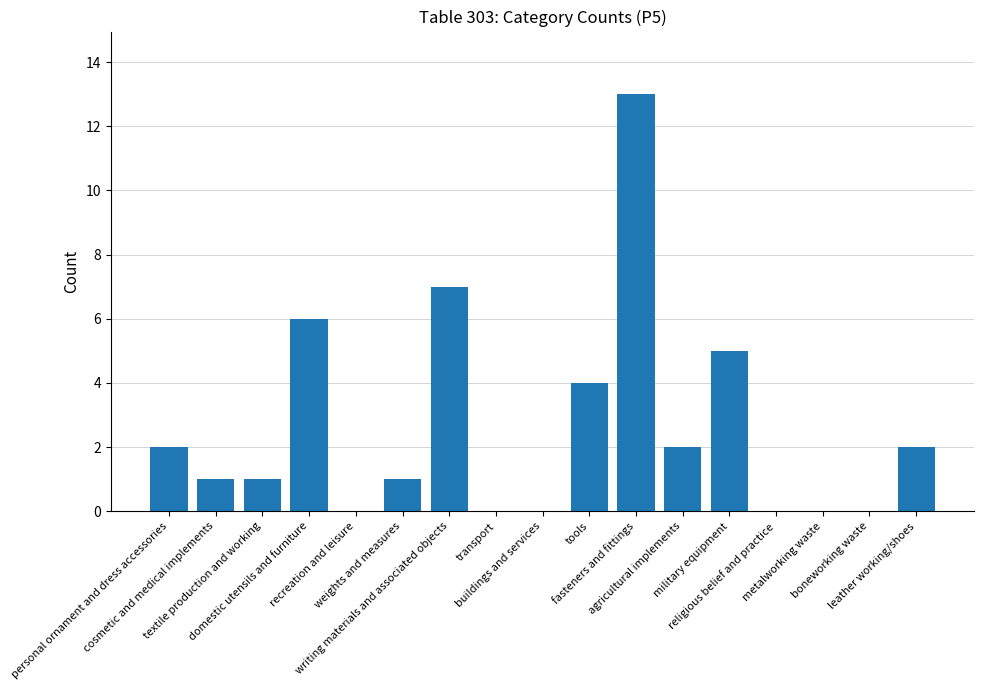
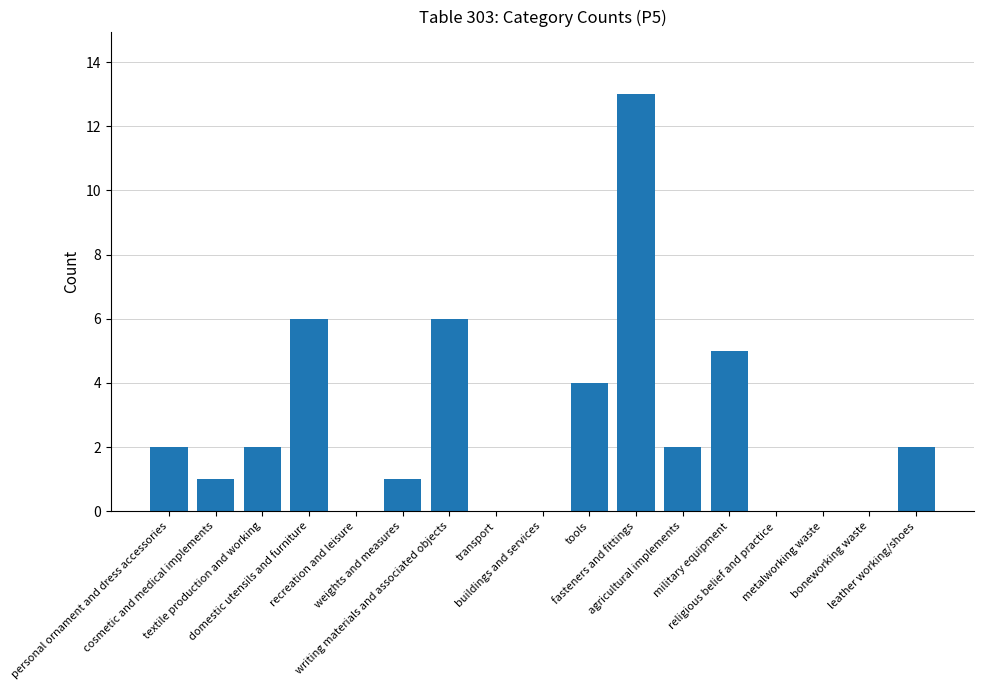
textile production and working: 1 -> 2
writing materials and associated objects: 7 -> 6
